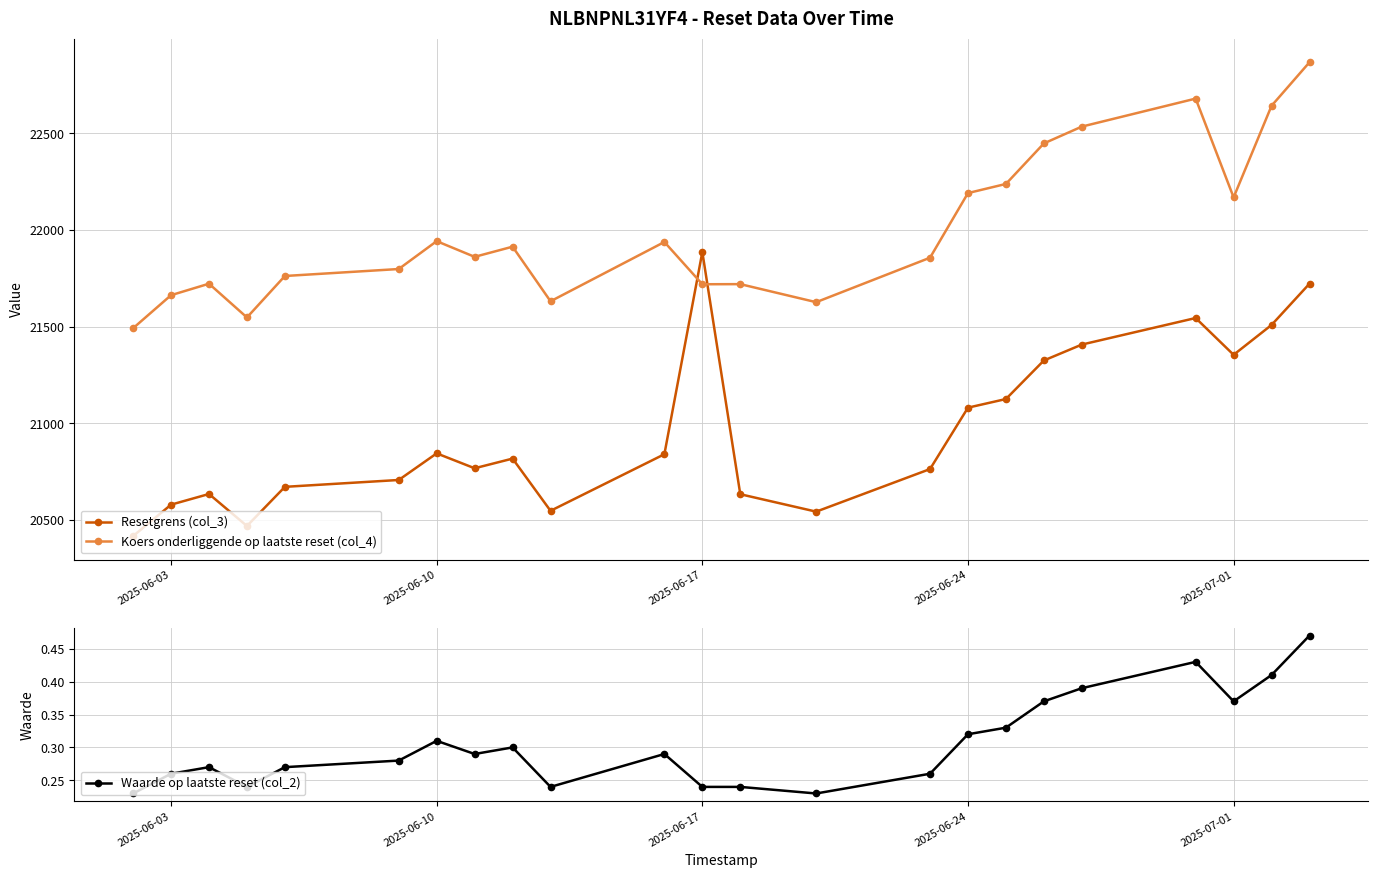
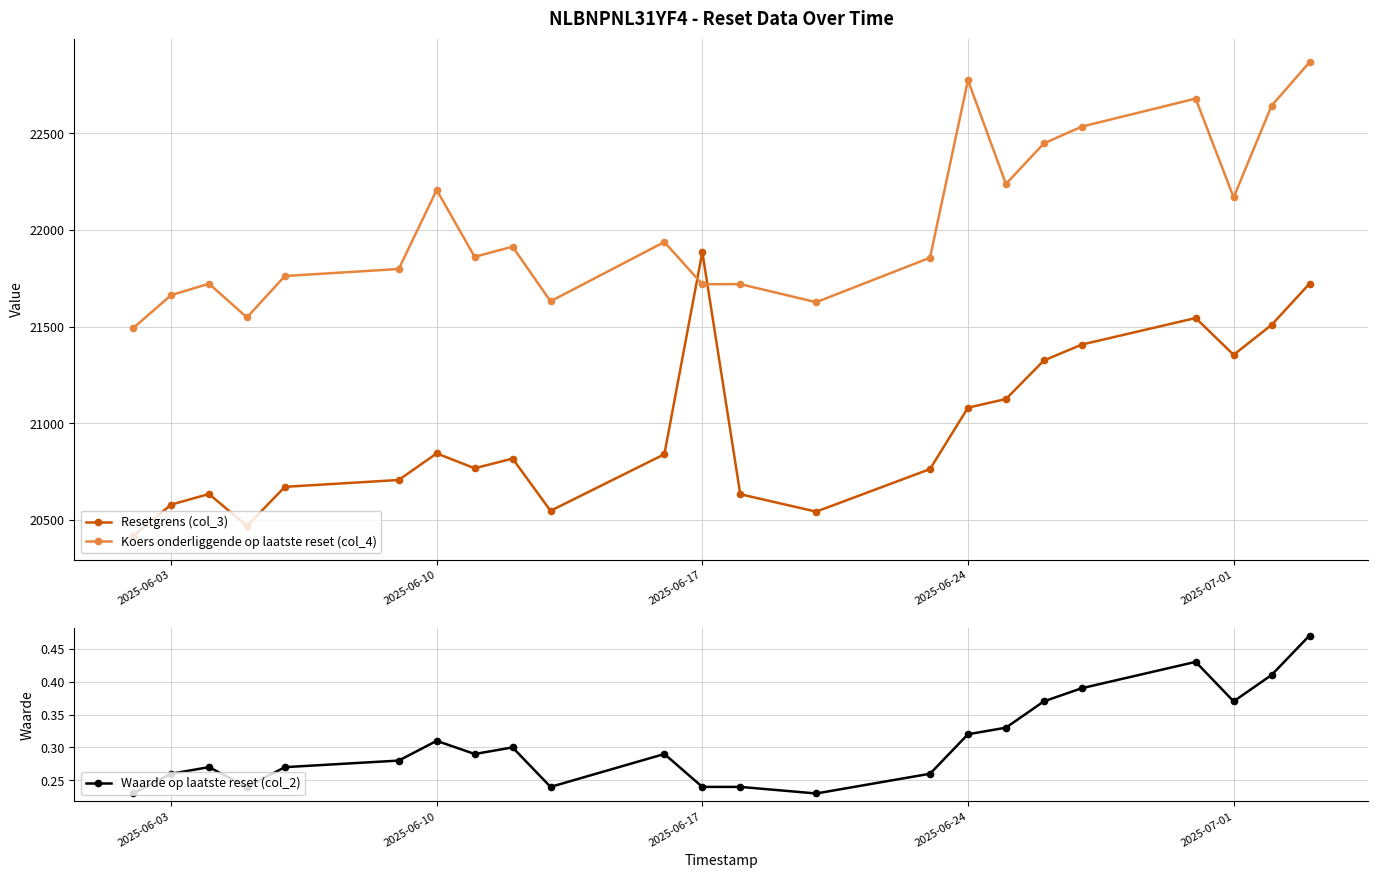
NLBNPNL31YF4 - Reset Data Over Time, Koers onderliggende op laatste reset (col_4), 2025-06-10: 21940 -> 22210
NLBNPNL31YF4 - Reset Data Over Time, Koers onderliggende op laatste reset (col_4), 2025-06-24: 22190 -> 22770
